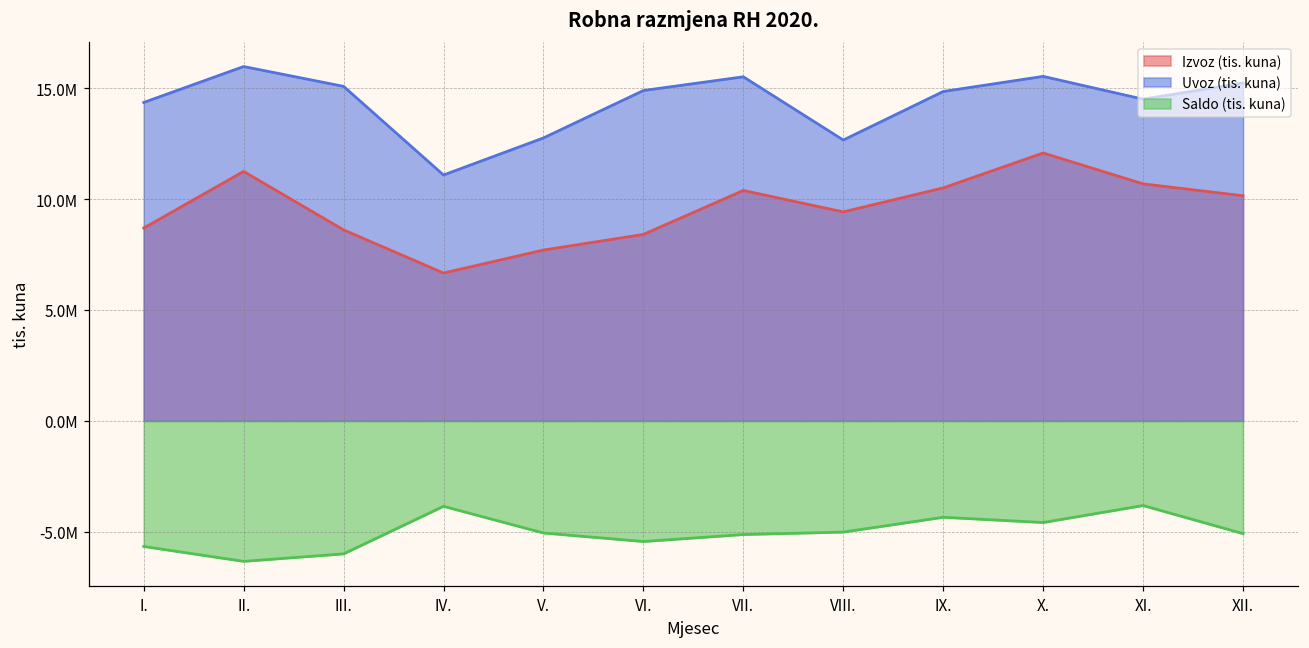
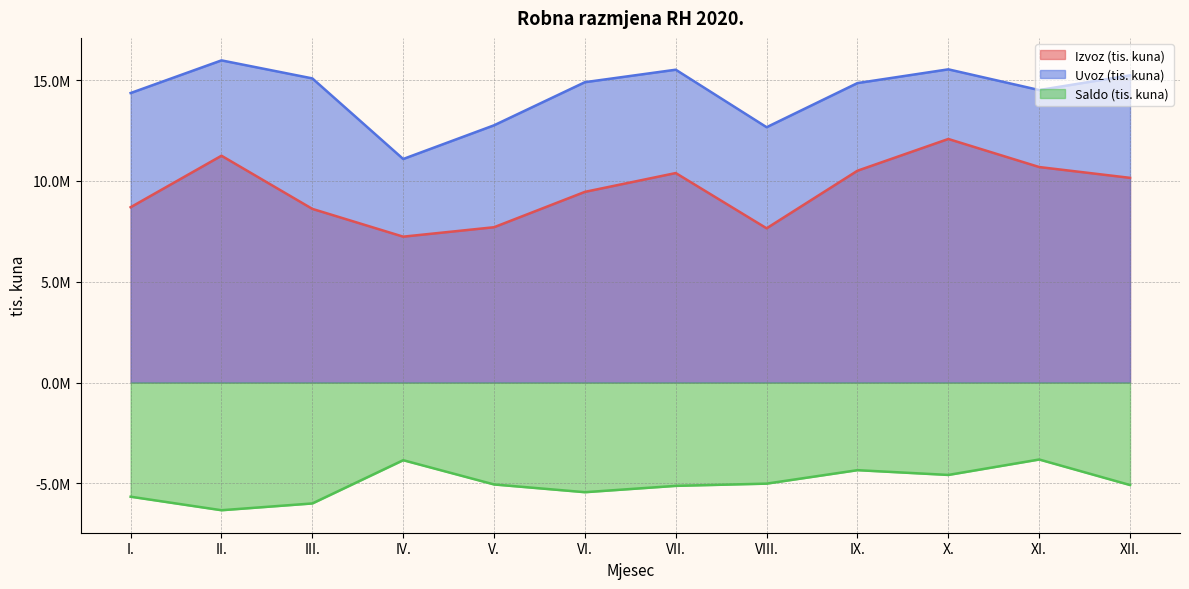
Izvoz (tis. kuna), IV.: 6700000 -> 7200000
Izvoz (tis. kuna), VI.: 8400000 -> 9500000
Izvoz (tis. kuna), VIII.: 9400000 -> 7600000
